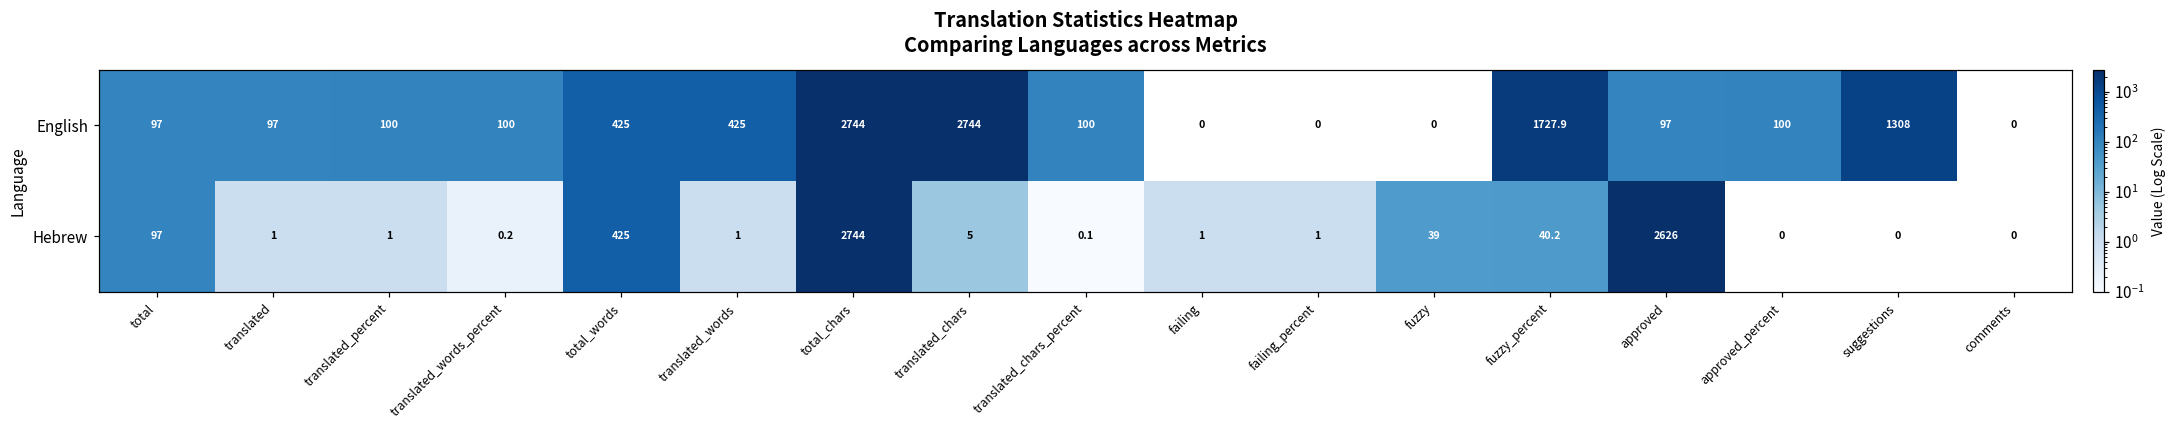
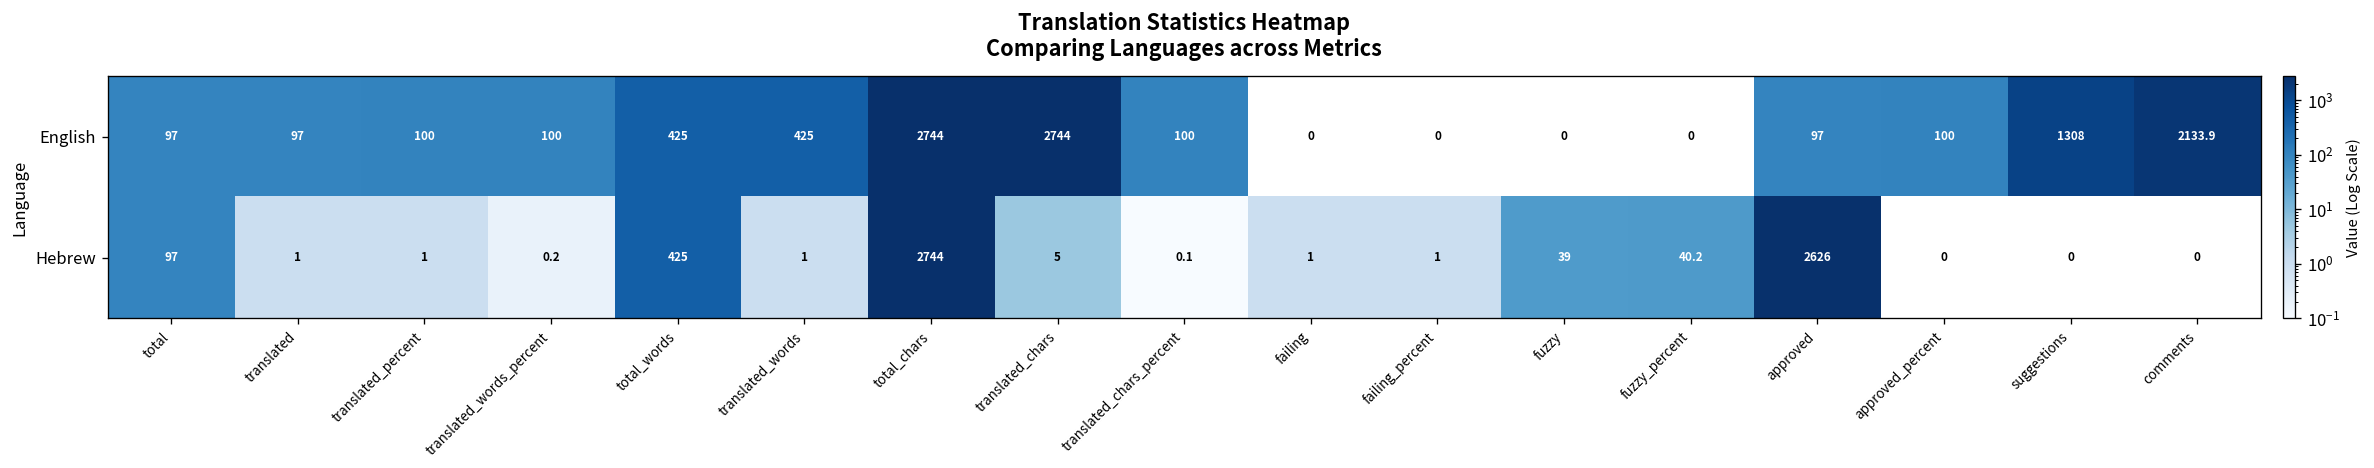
English, fuzzy_percent: 1727.9 -> 0
English, comments: 0 -> 2133.9
